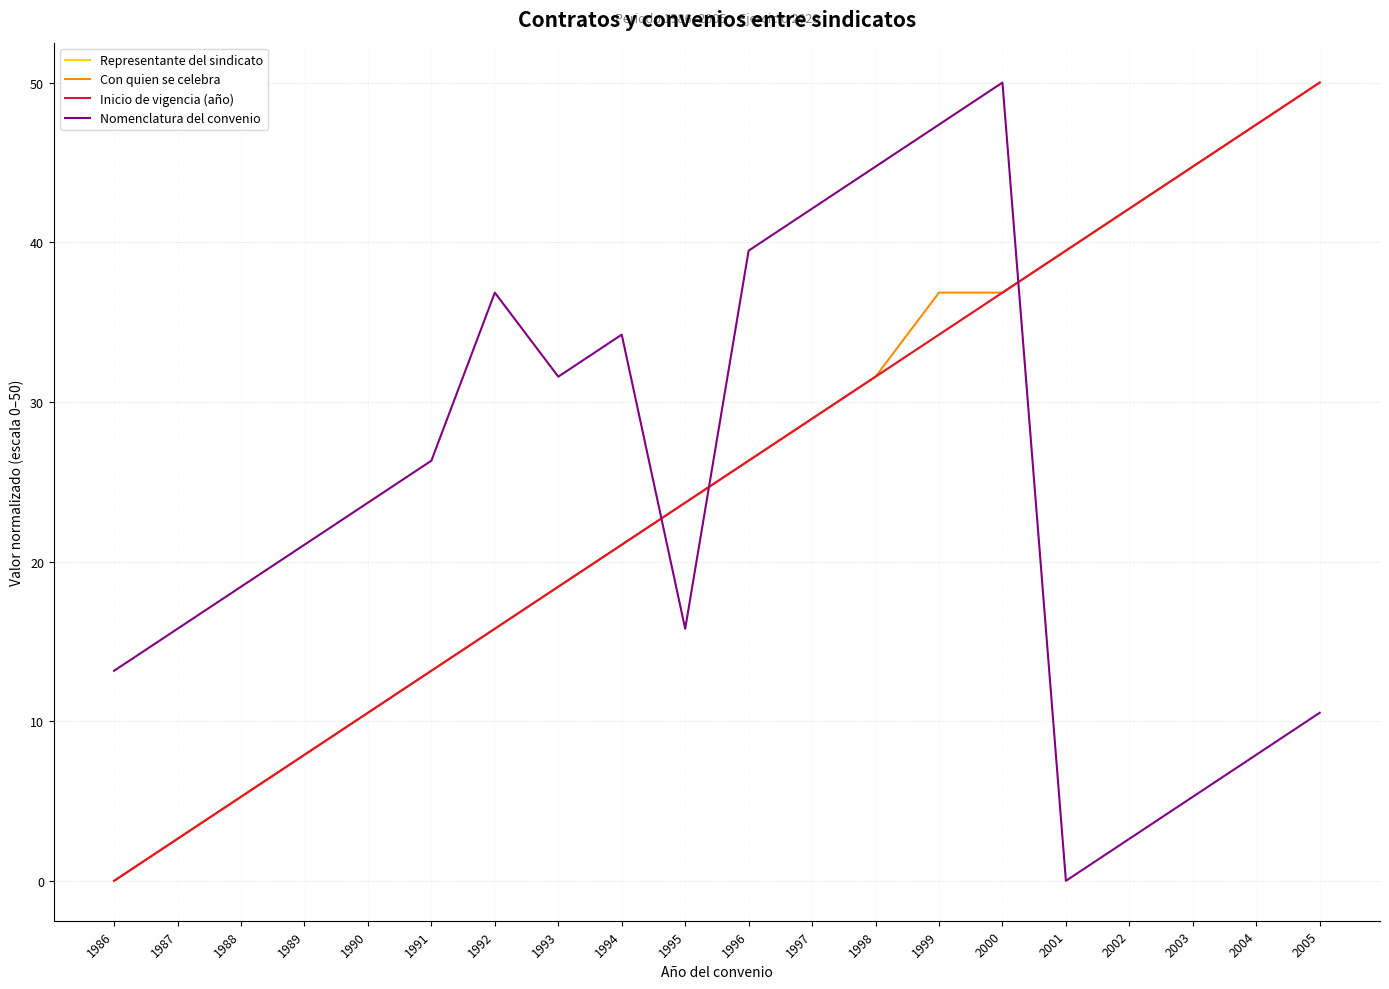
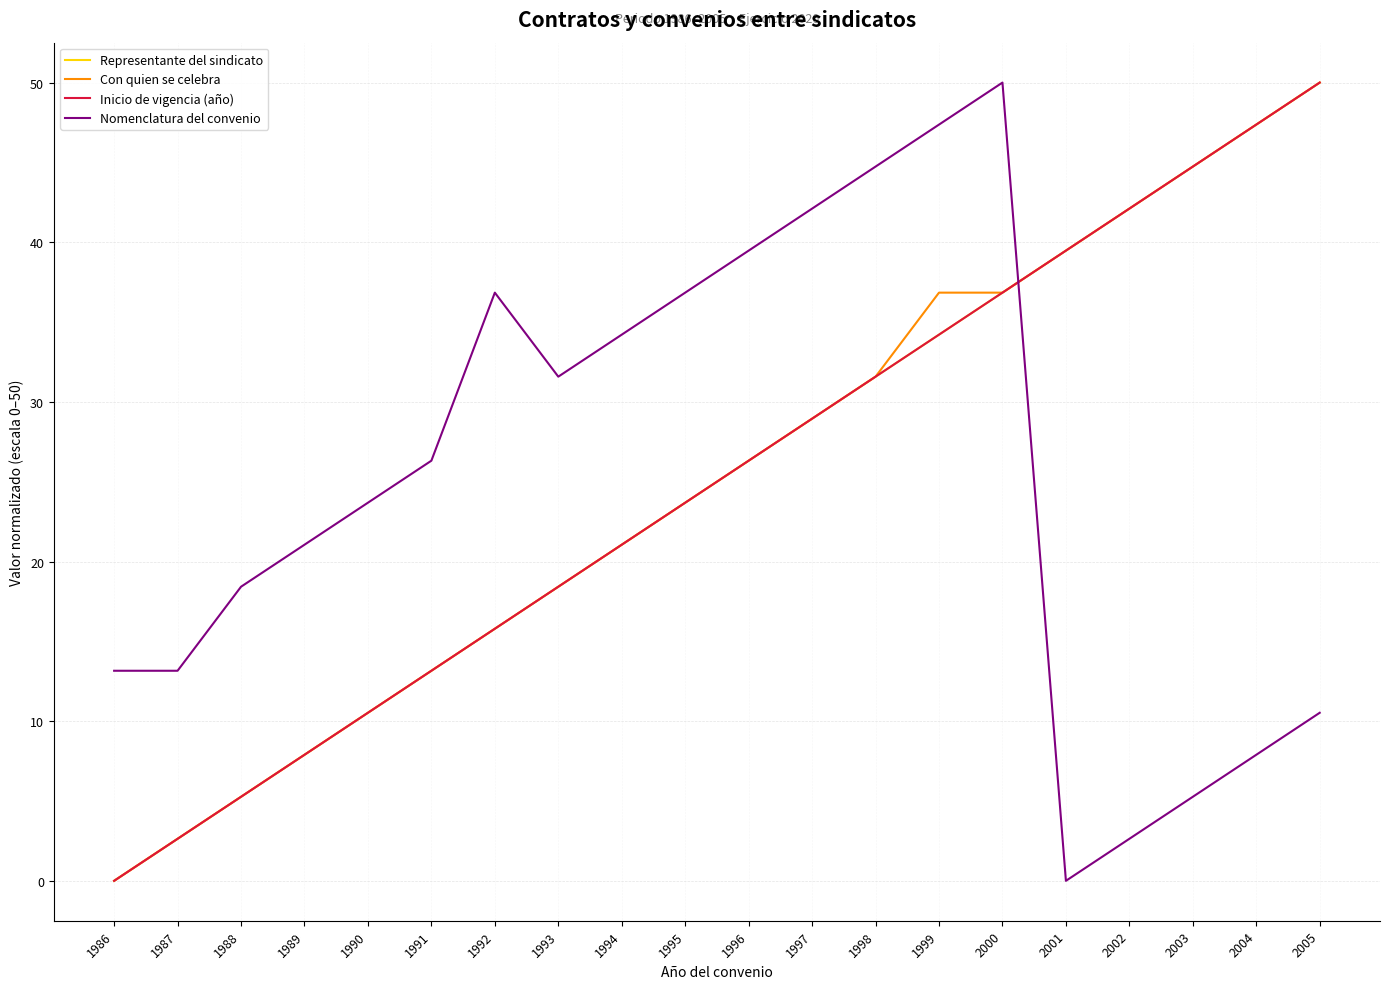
Nomenclatura del convenio, 1987: 15.8 -> 13.2
Nomenclatura del convenio, 1995: 15.8 -> 36.8
